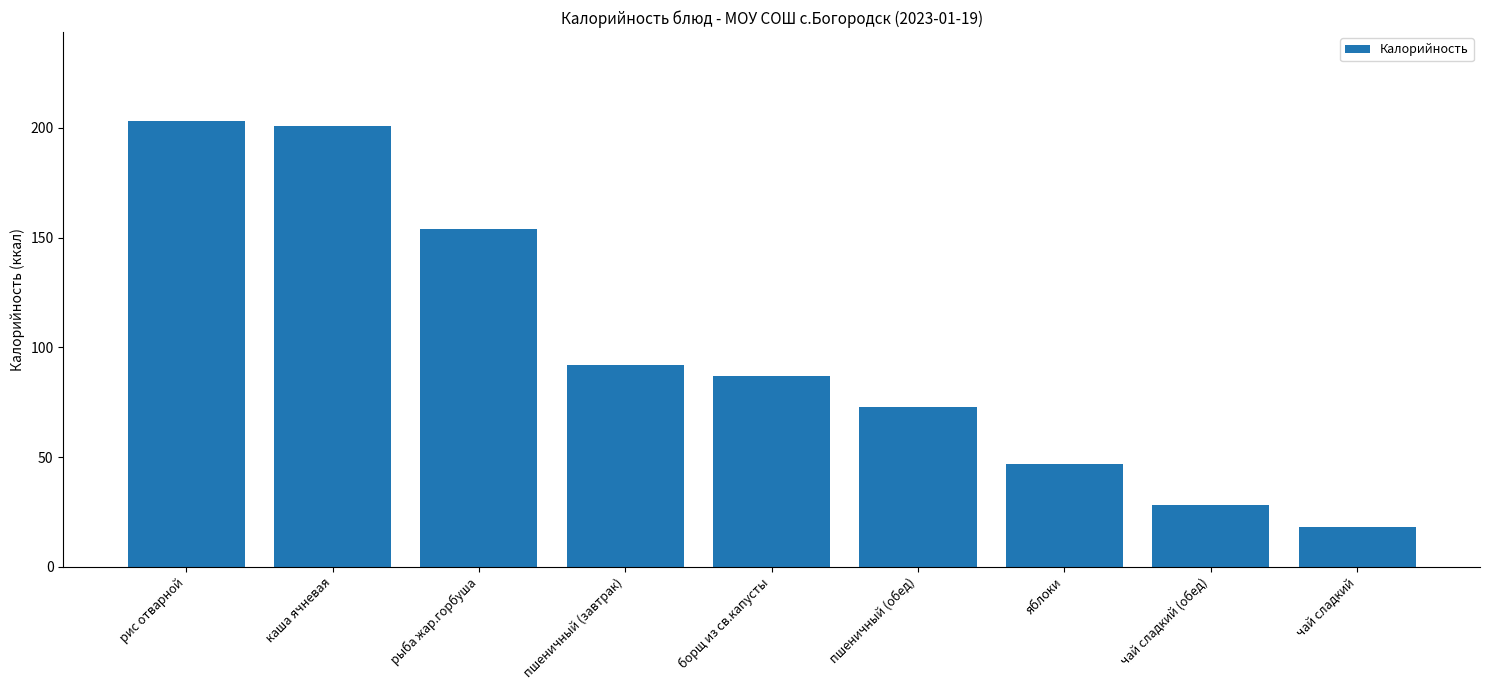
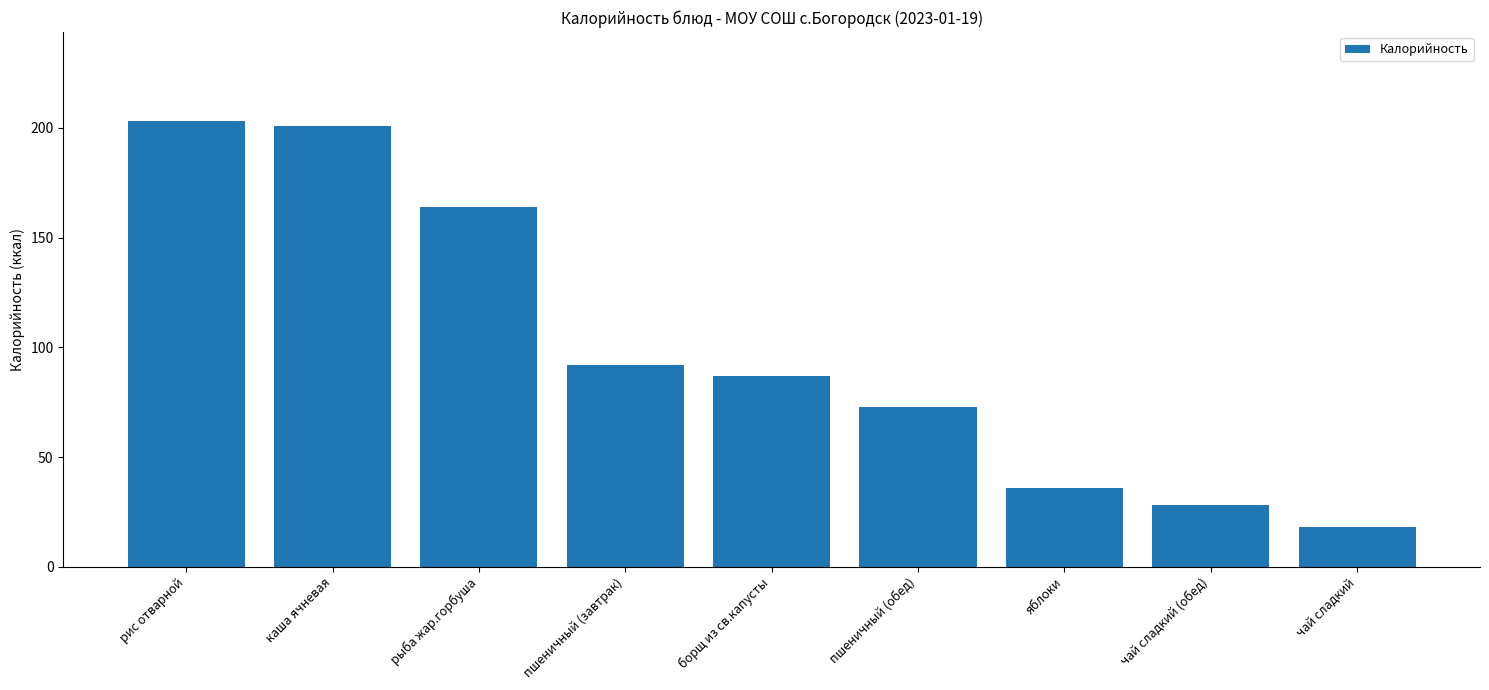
рыба жар.горбуша: 154 -> 164
яблоки: 47 -> 36
